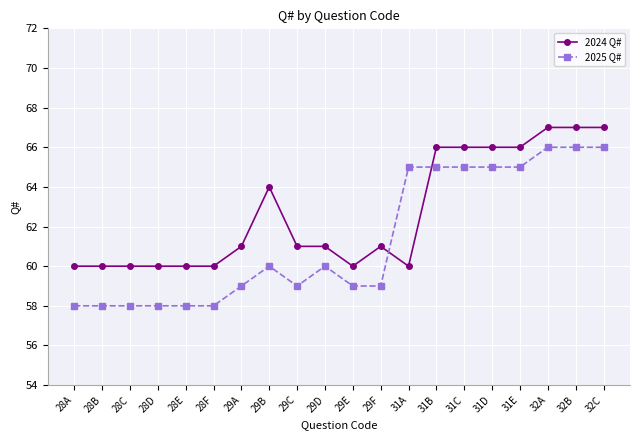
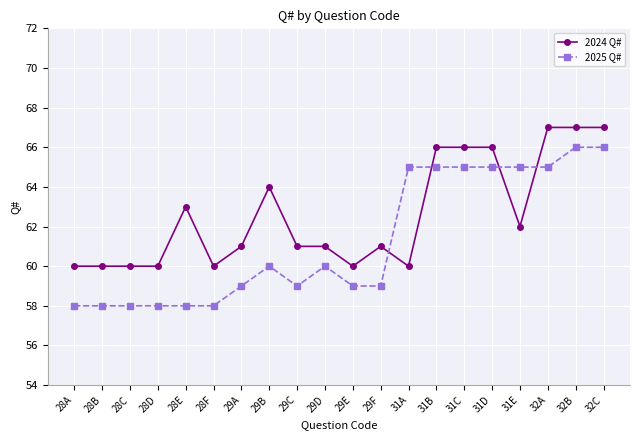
2024 Q#, 28E: 60 -> 63
2024 Q#, 31E: 66 -> 62
2025 Q#, 32A: 66 -> 65
